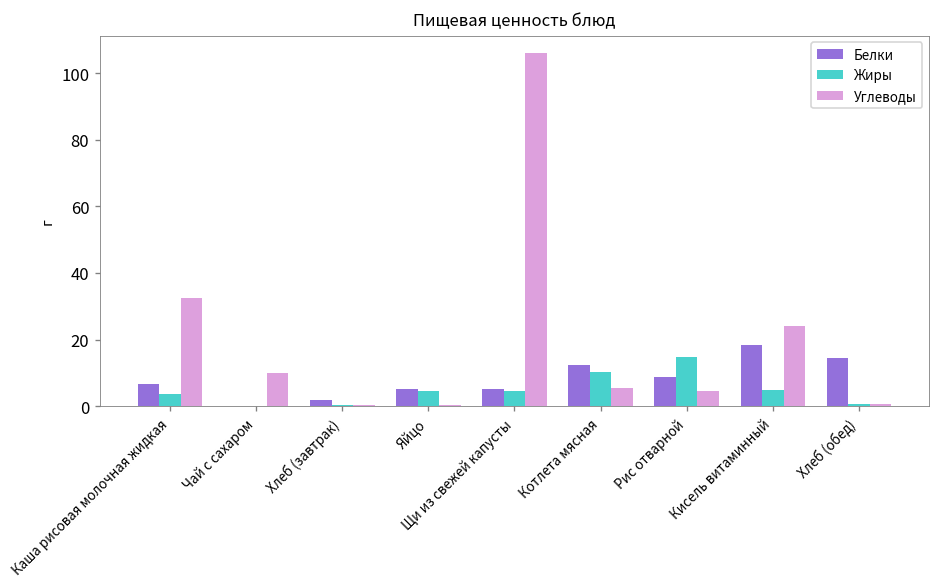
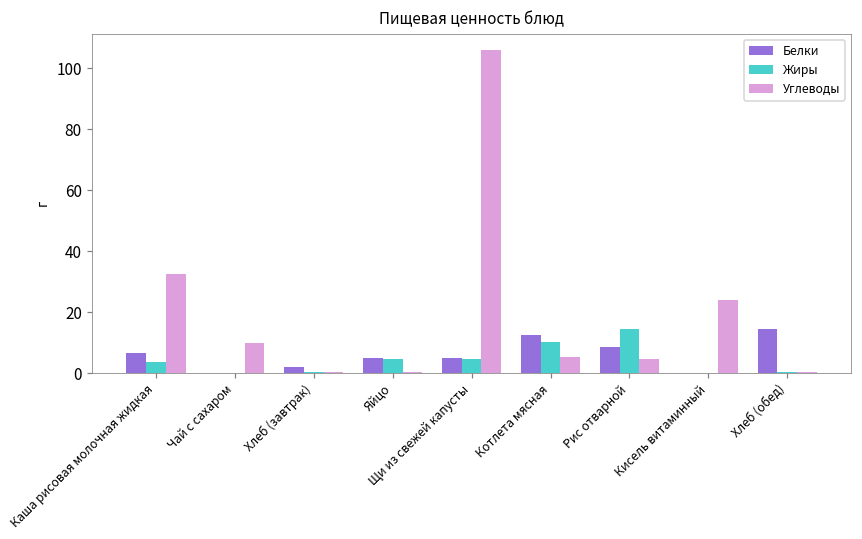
Белки, Кисель витаминный: 18 -> 0
Жиры, Кисель витаминный: 5 -> 0
